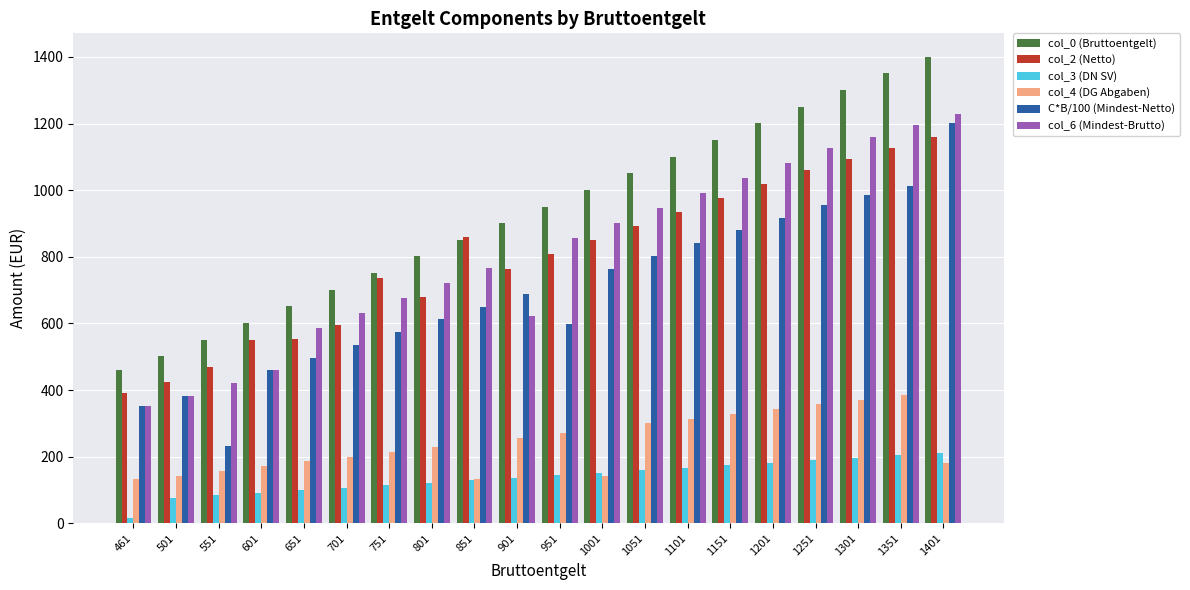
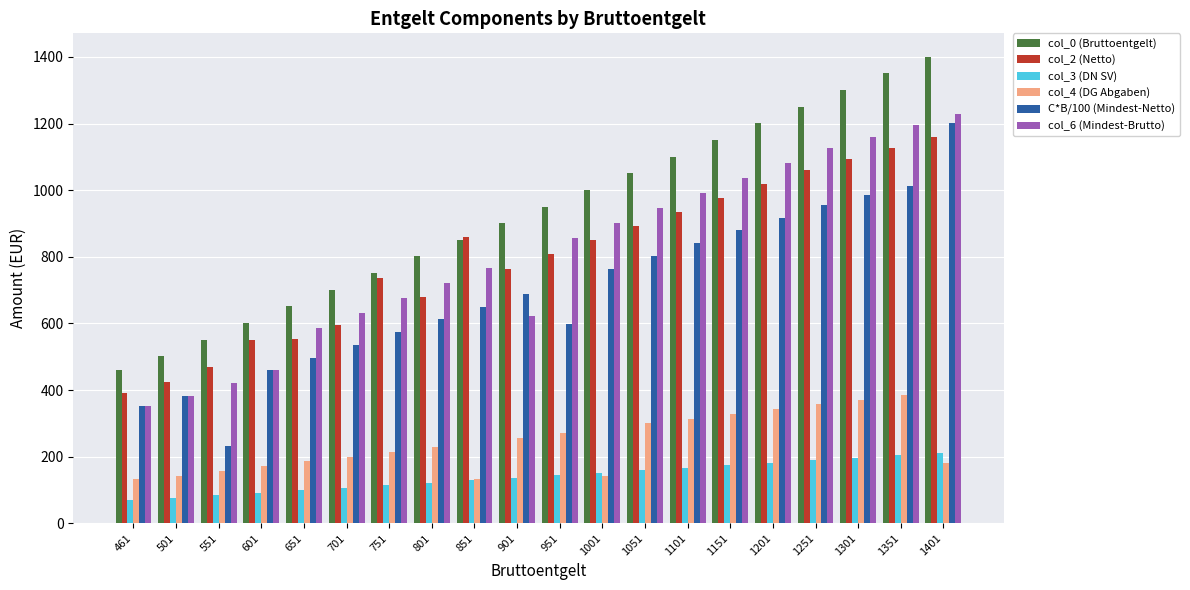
col_3 (DN SV), 461: 10 -> 70
